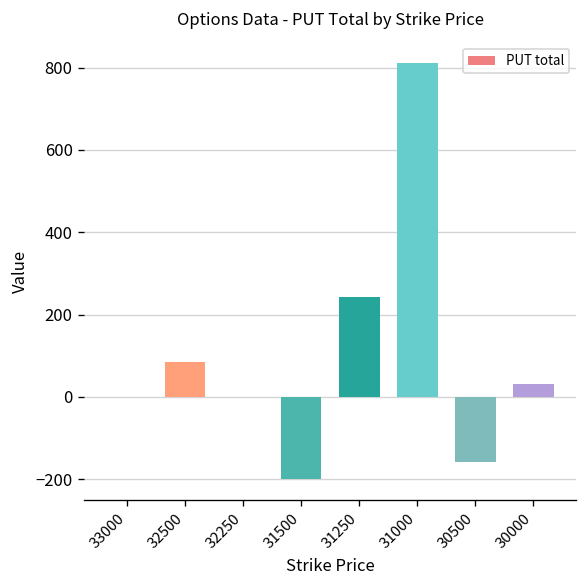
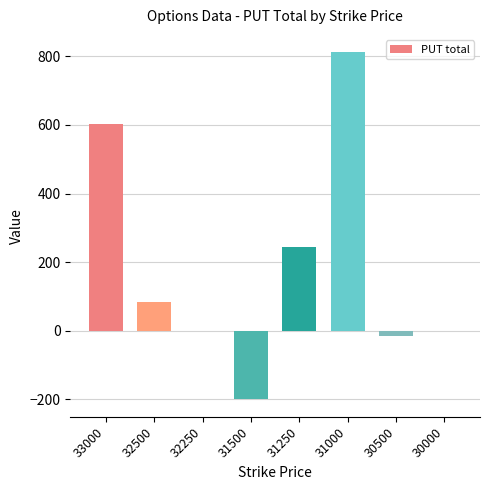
33000: 0 -> 600
30500: -160 -> -20
30000: 30 -> 0
